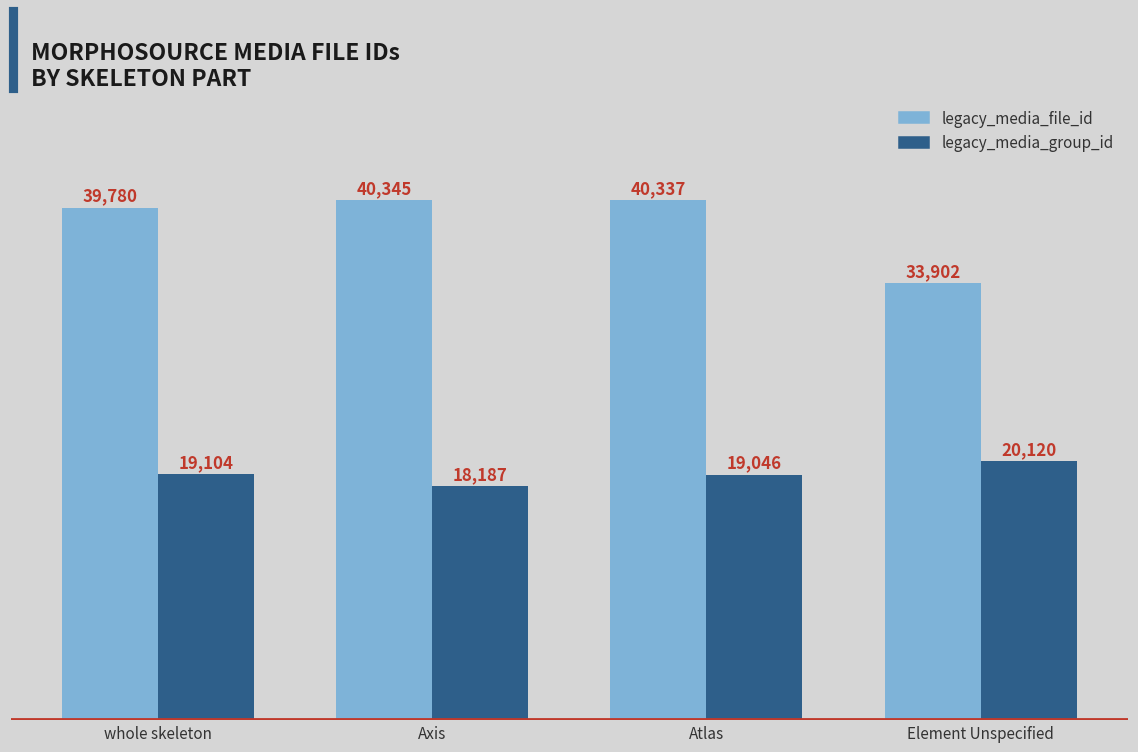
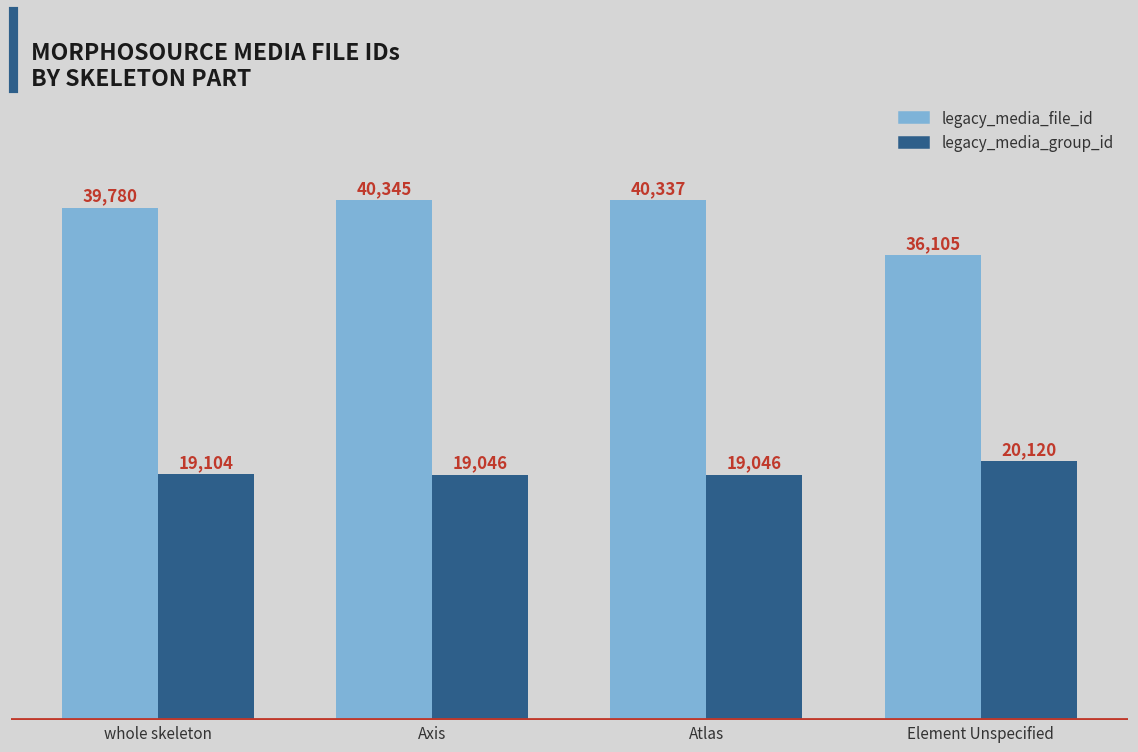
legacy_media_group_id, Axis: 18,187 -> 19,046
legacy_media_file_id, Element Unspecified: 33,902 -> 36,105
